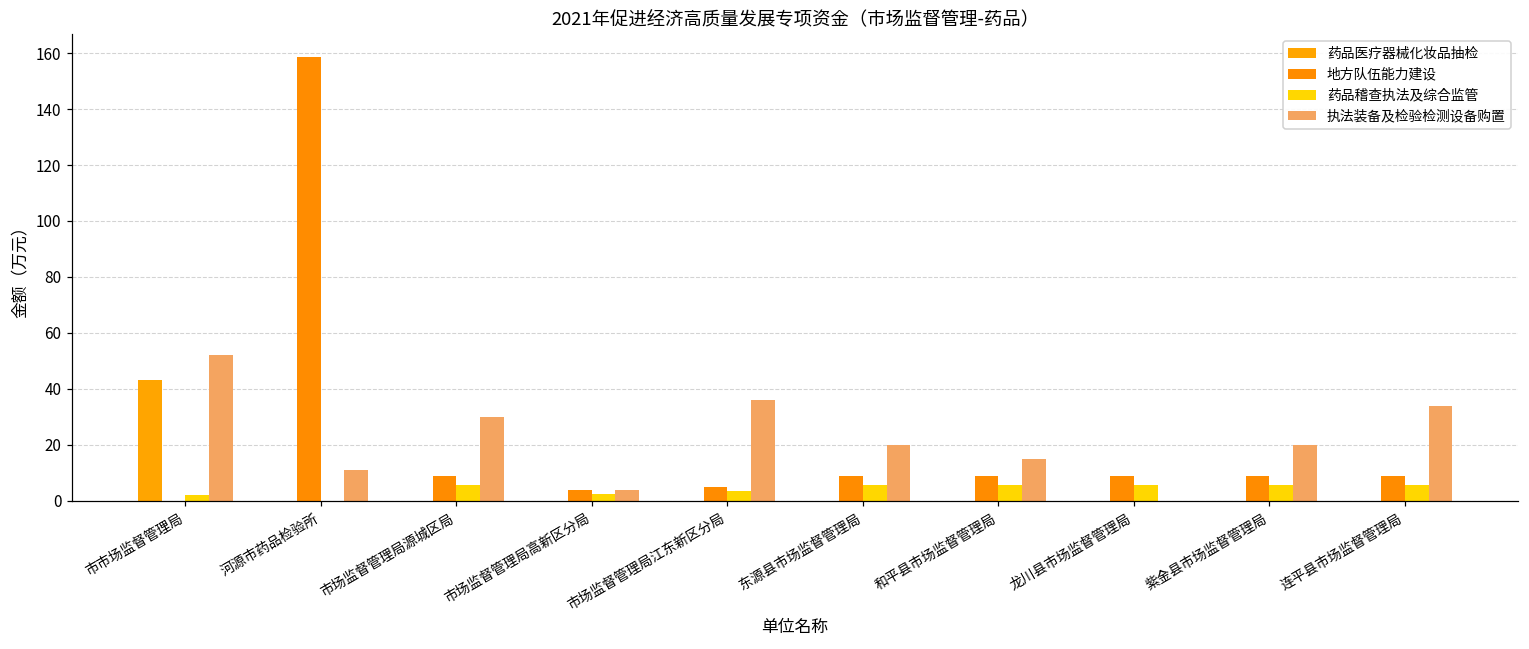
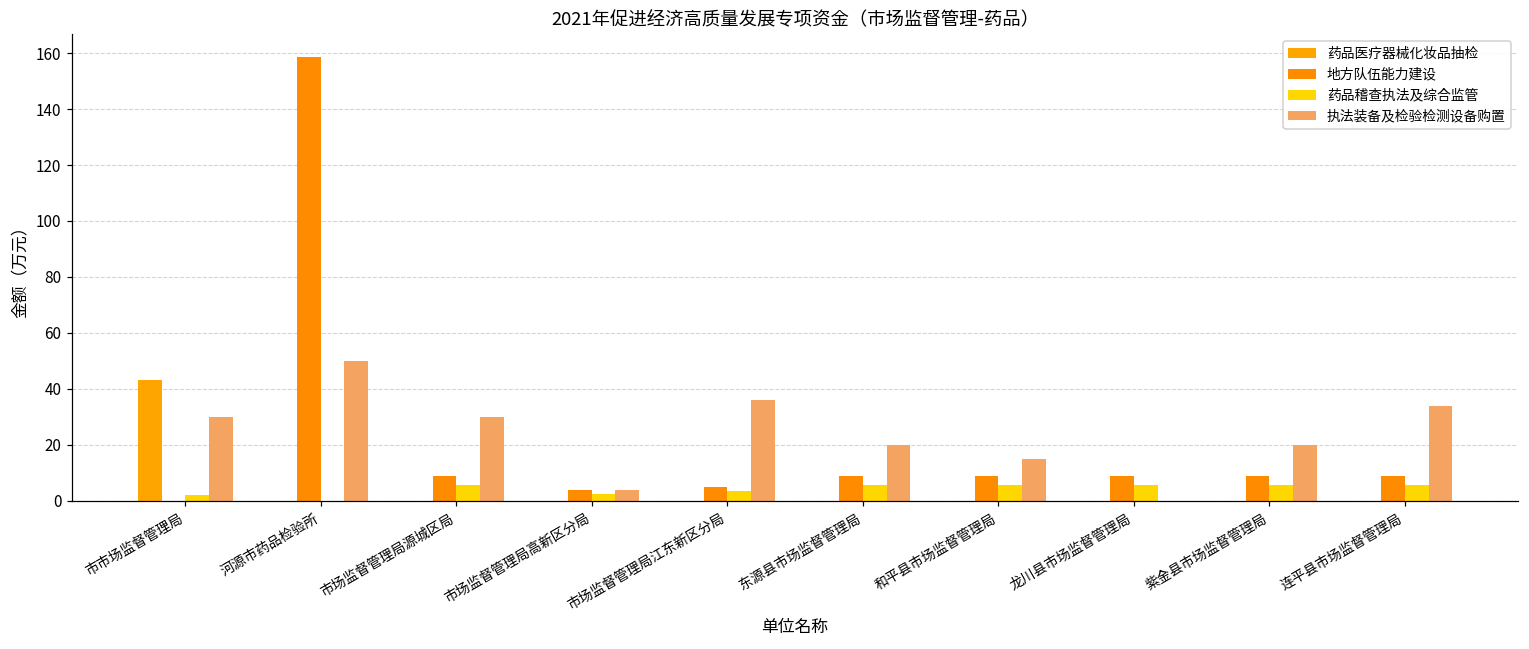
执法装备及检验检测设备购置, 市市场监督管理局: 52 -> 30
执法装备及检验检测设备购置, 河源市药品检验所: 11 -> 50
